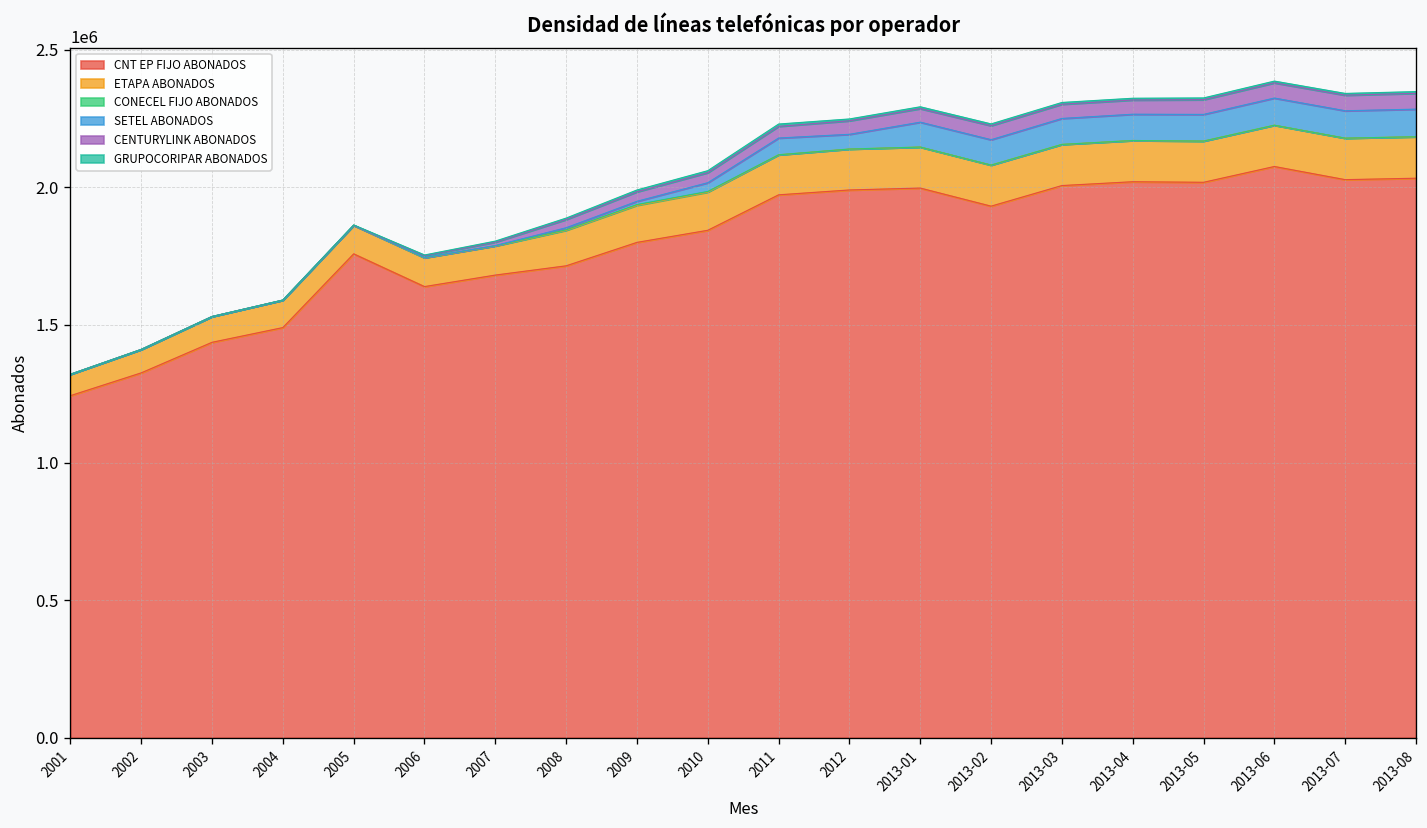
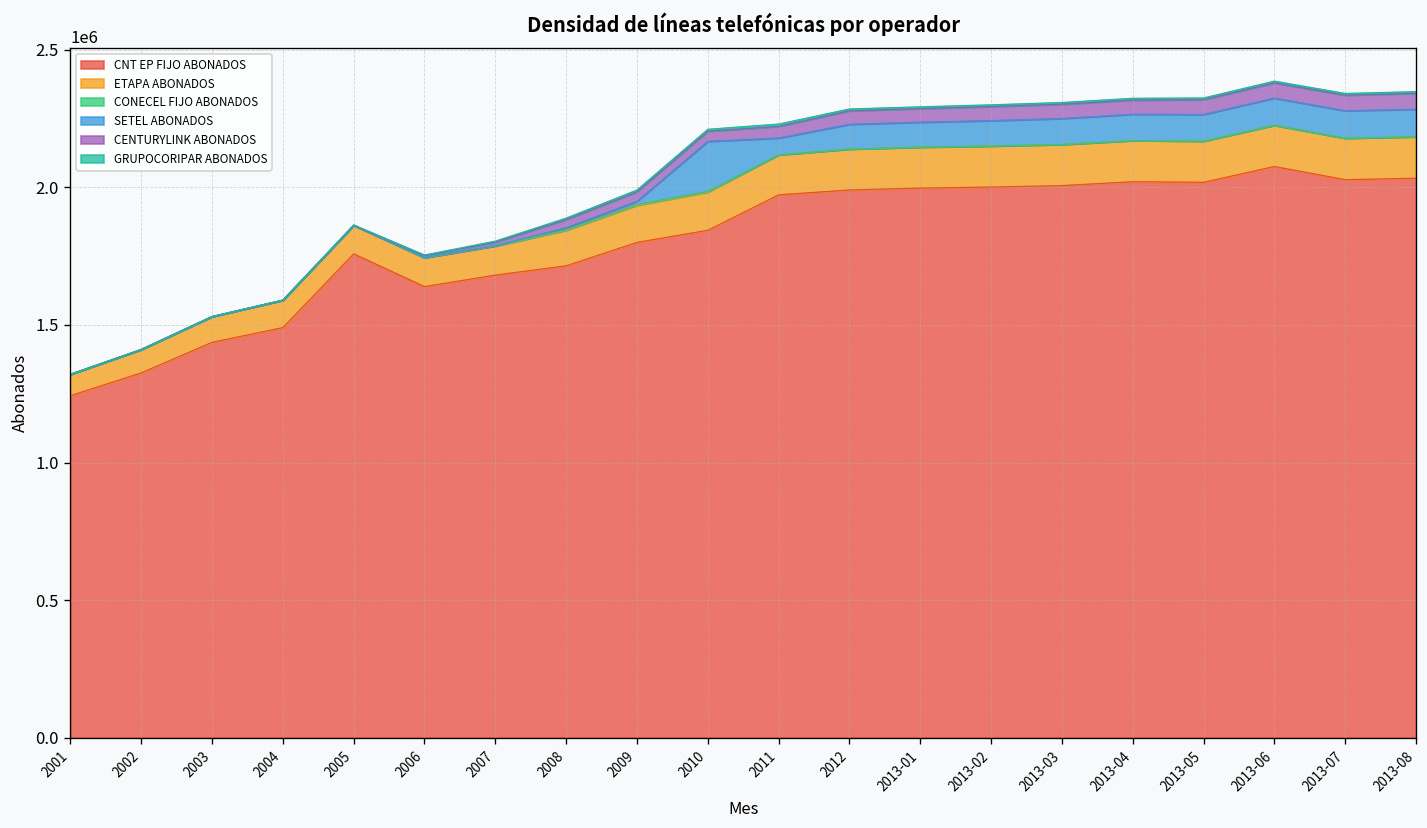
SETEL ABONADOS, 2010: 30000 -> 180000
SETEL ABONADOS, 2012: 50000 -> 90000
CNT EP FIJO ABONADOS, 2013-02: 1930000 -> 2000000
